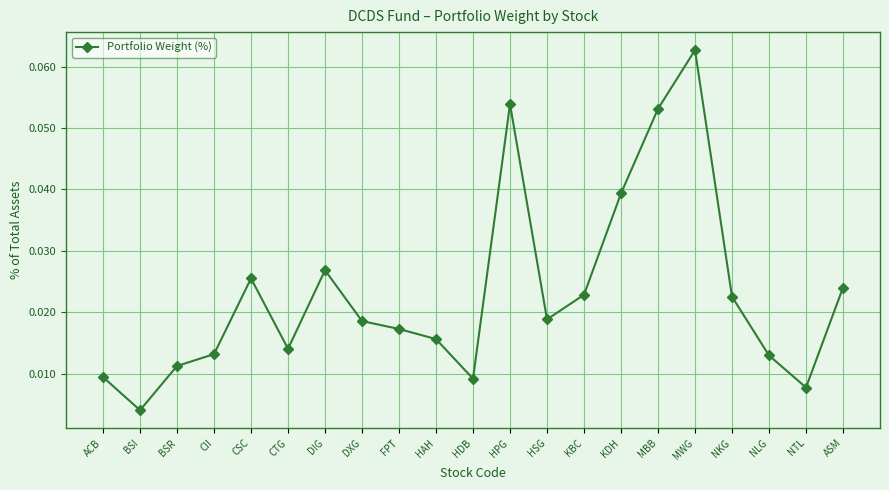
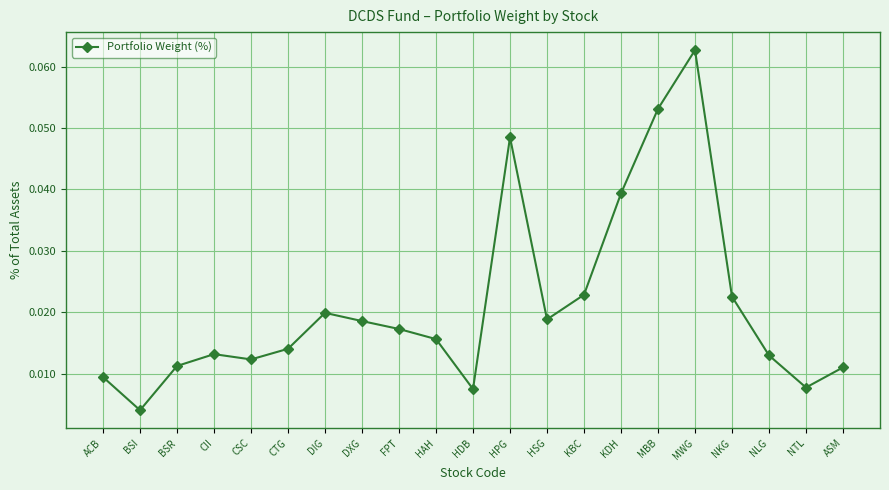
CSC: 0.026 -> 0.012
DIG: 0.027 -> 0.020
HDB: 0.009 -> 0.007
HPG: 0.054 -> 0.049
ASM: 0.024 -> 0.011
